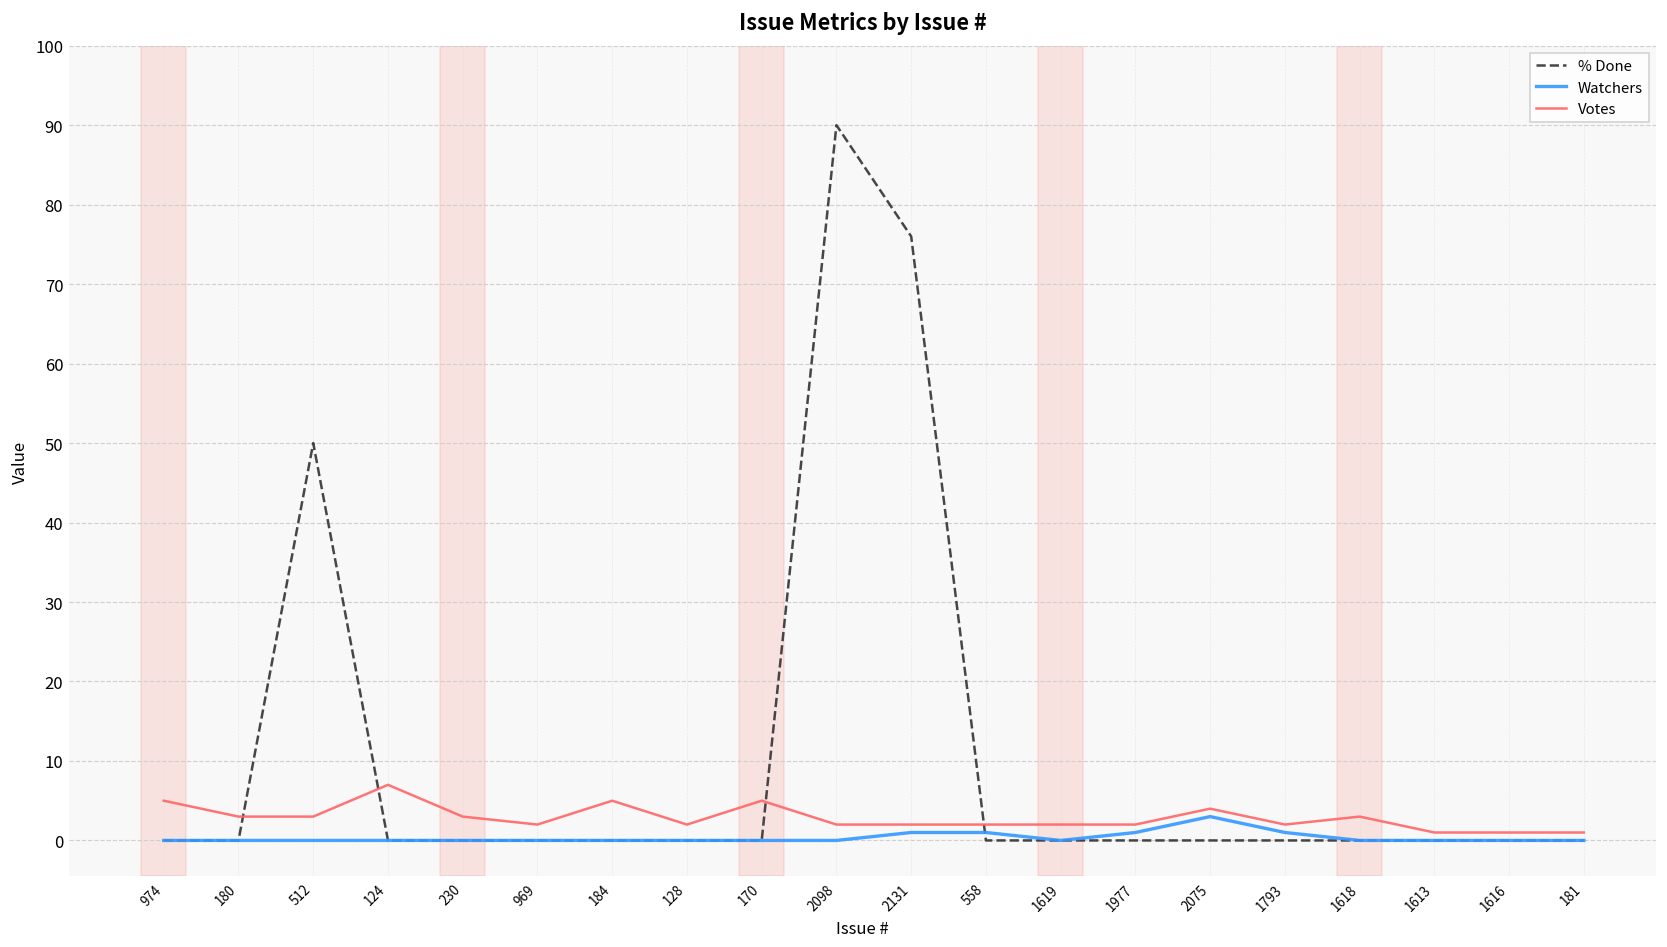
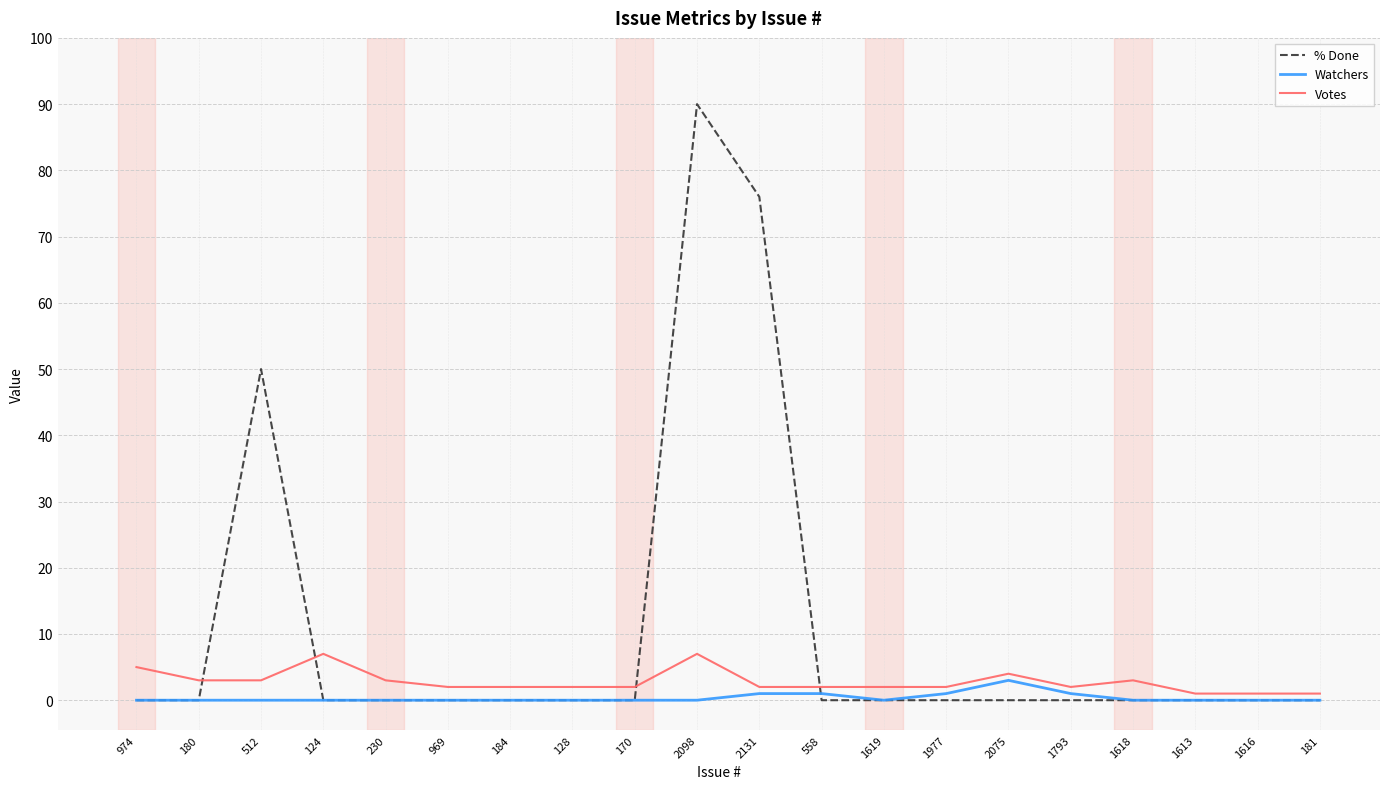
Votes, 184: 5 -> 2
Votes, 170: 5 -> 2
Votes, 2098: 2 -> 7
